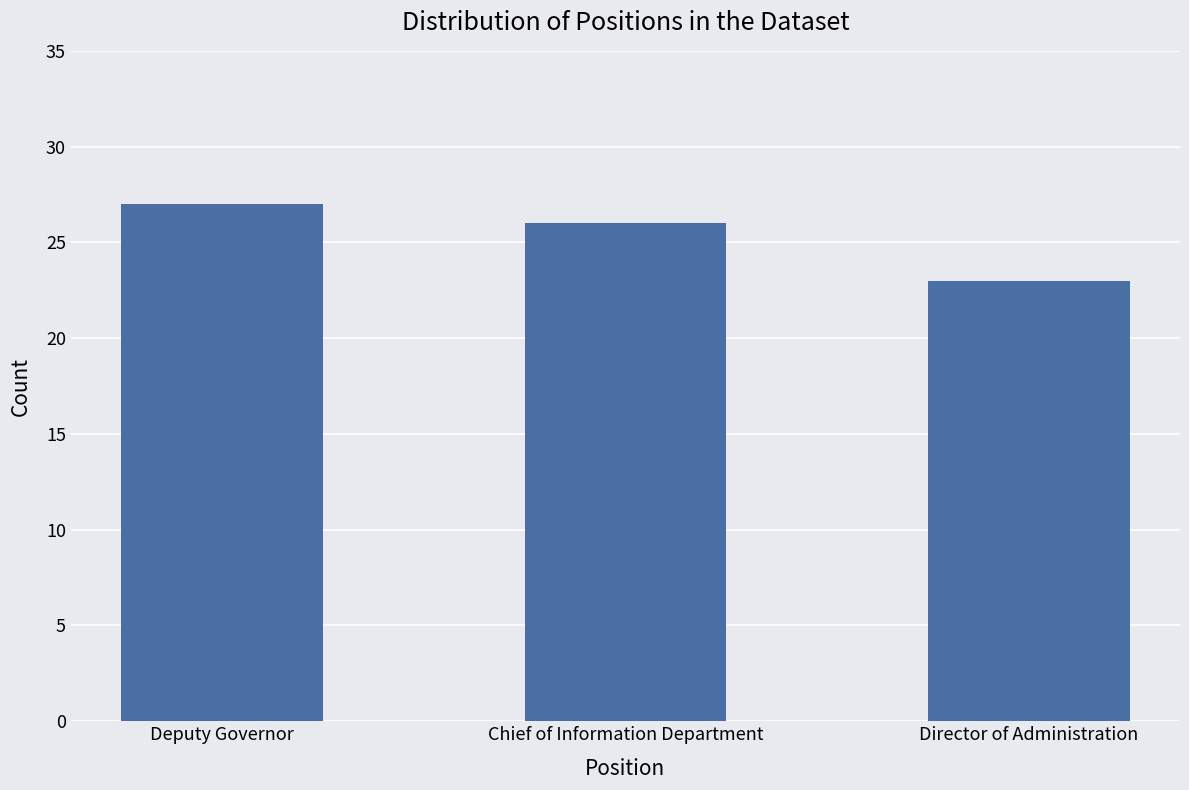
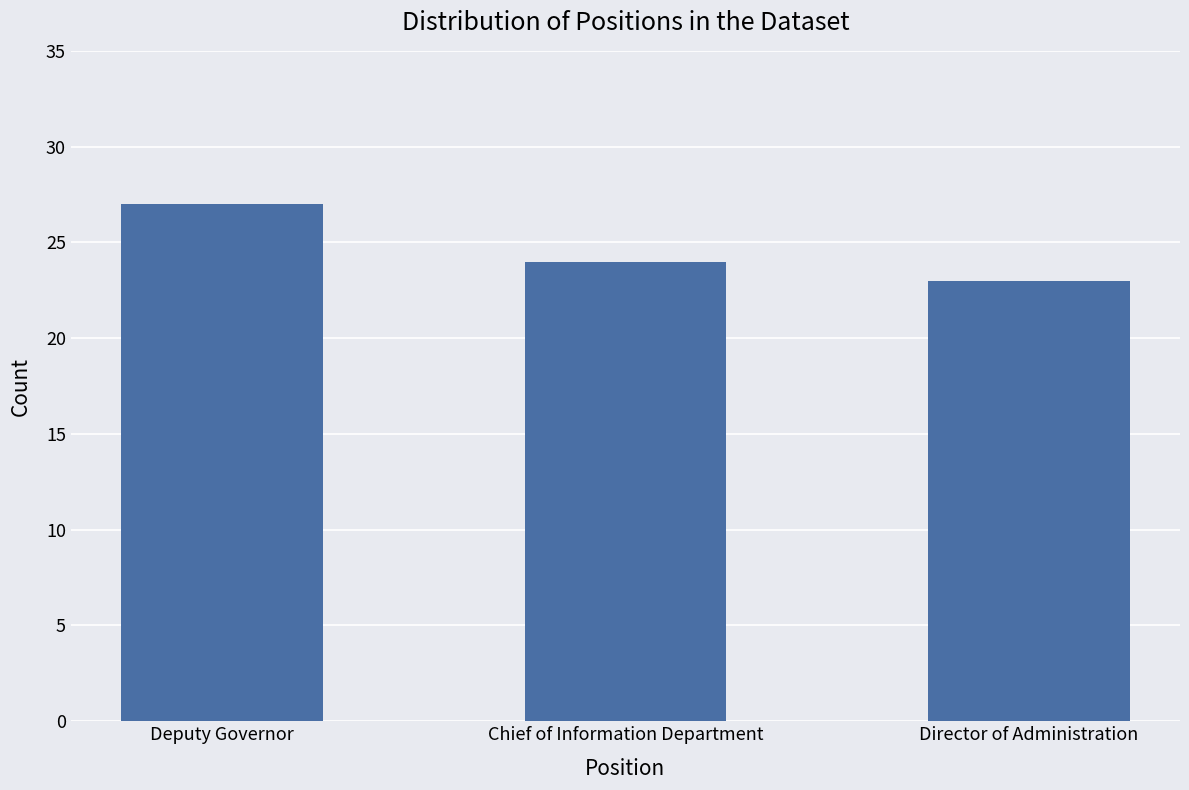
Chief of Information Department: 26 -> 24
